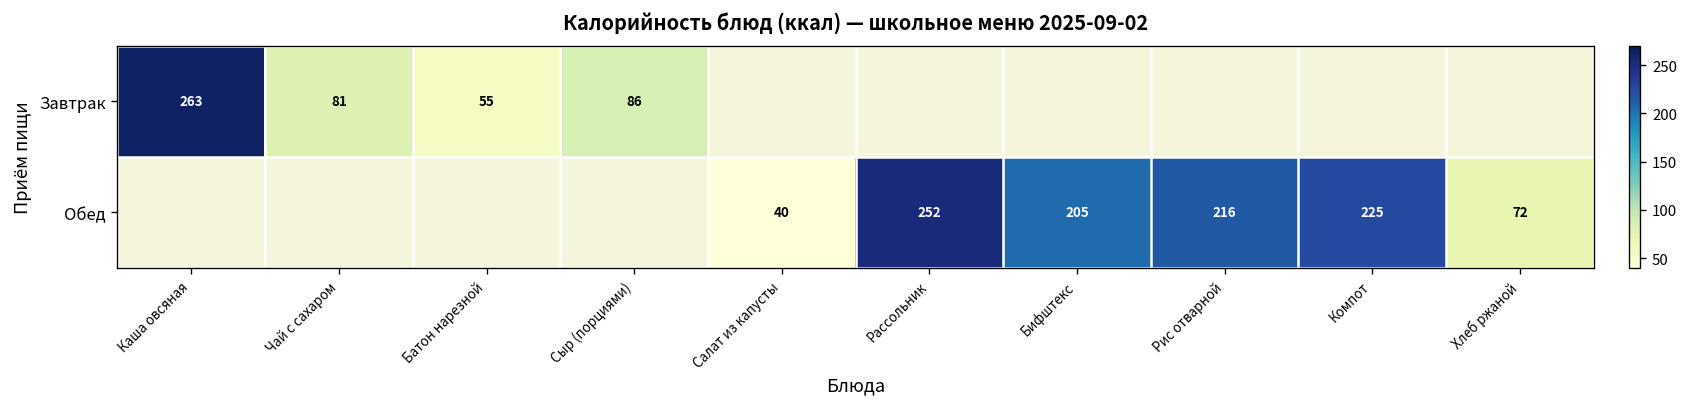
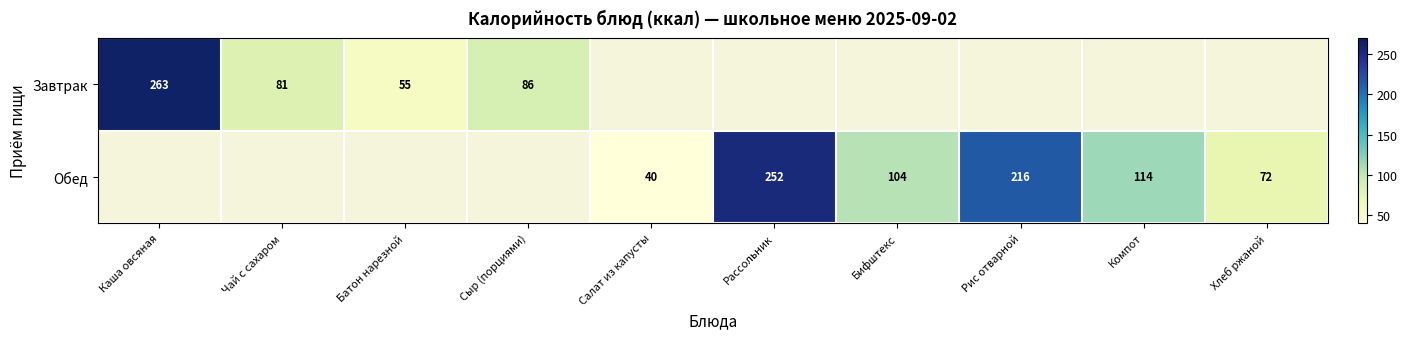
Обед, Бифштекс: 205 -> 104
Обед, Компот: 225 -> 114
